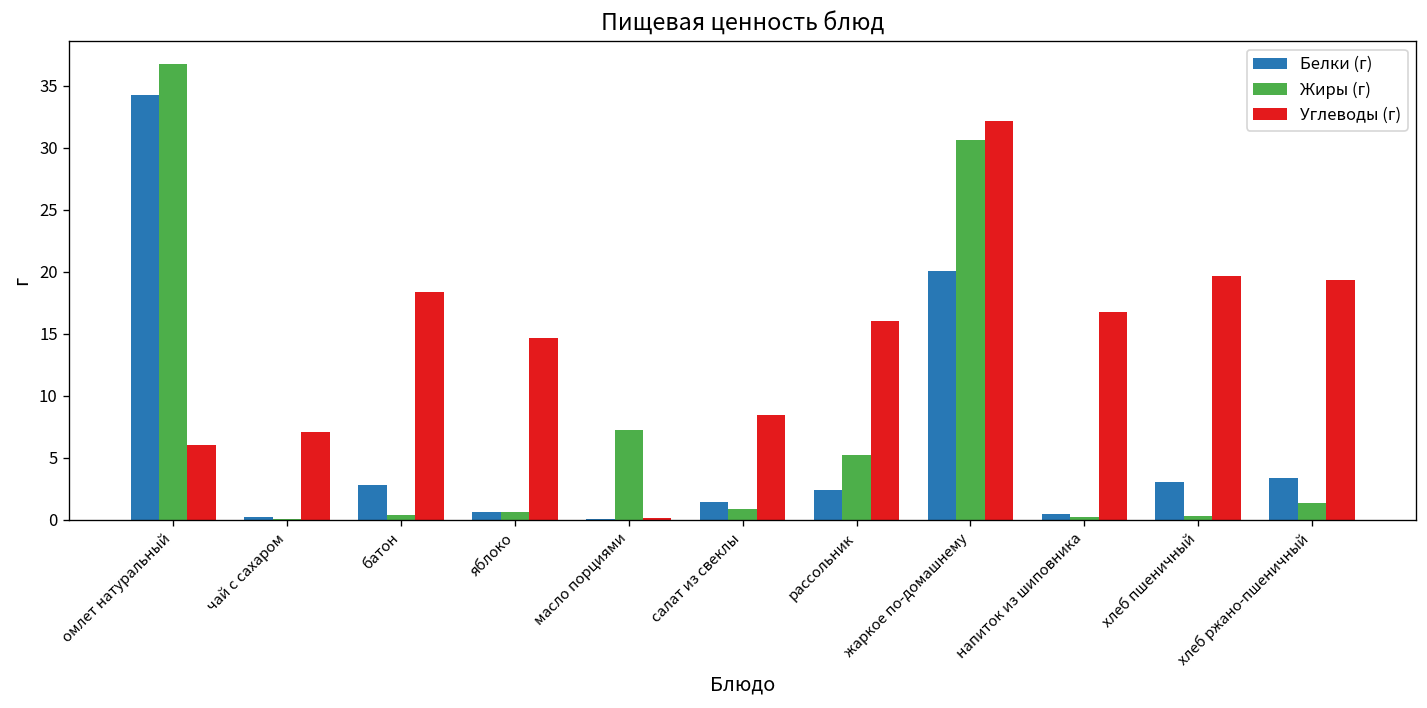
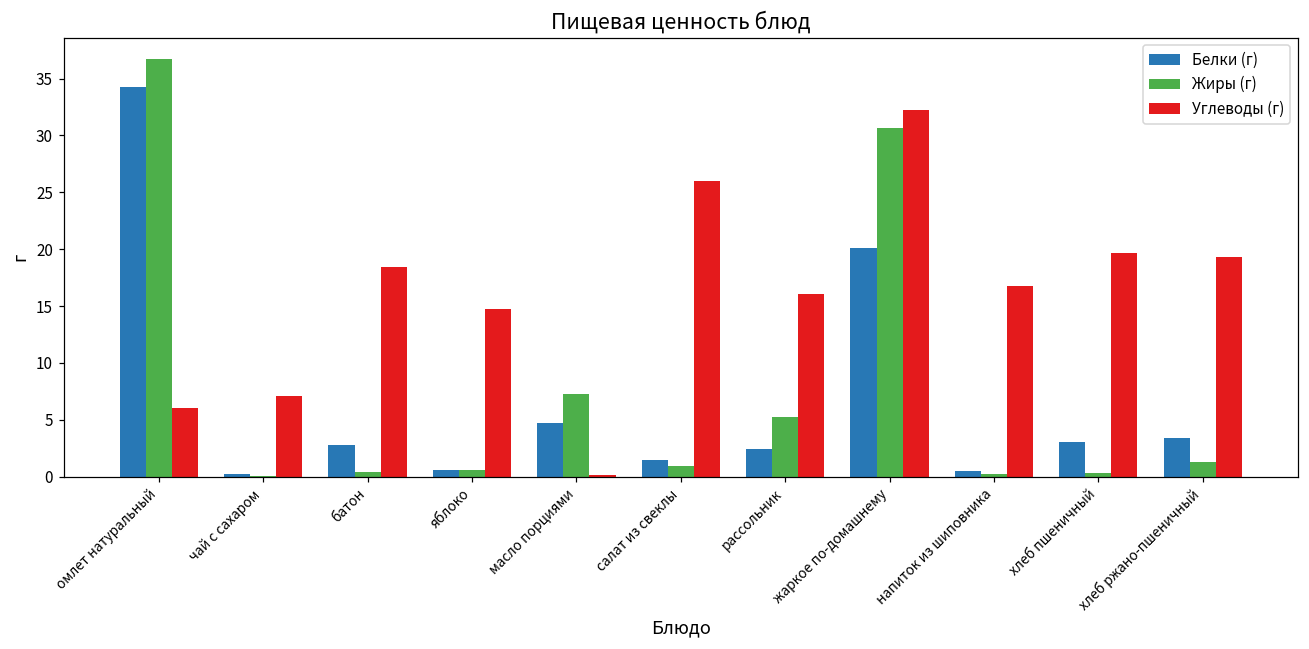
Белки (г), масло порциями: 0.1 -> 4.8
Углеводы (г), салат из свеклы: 8.4 -> 26.0
